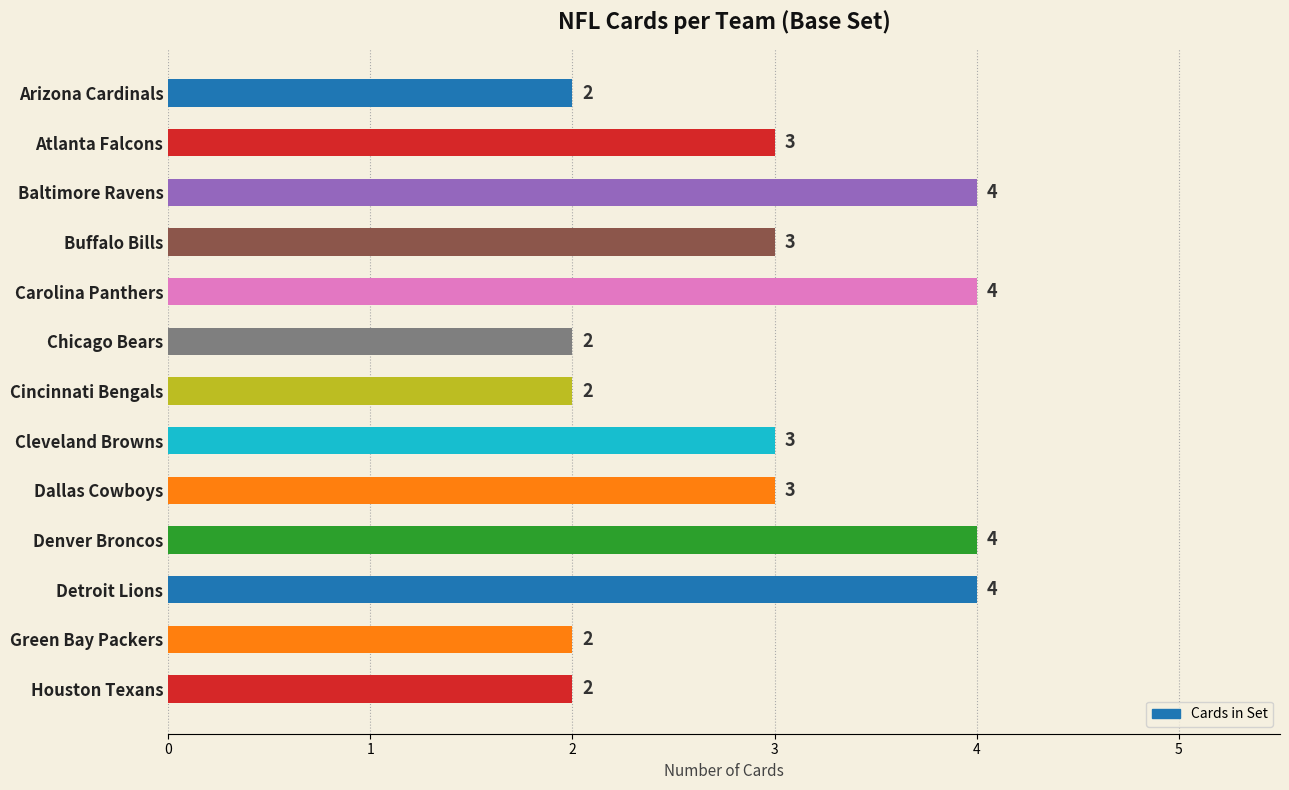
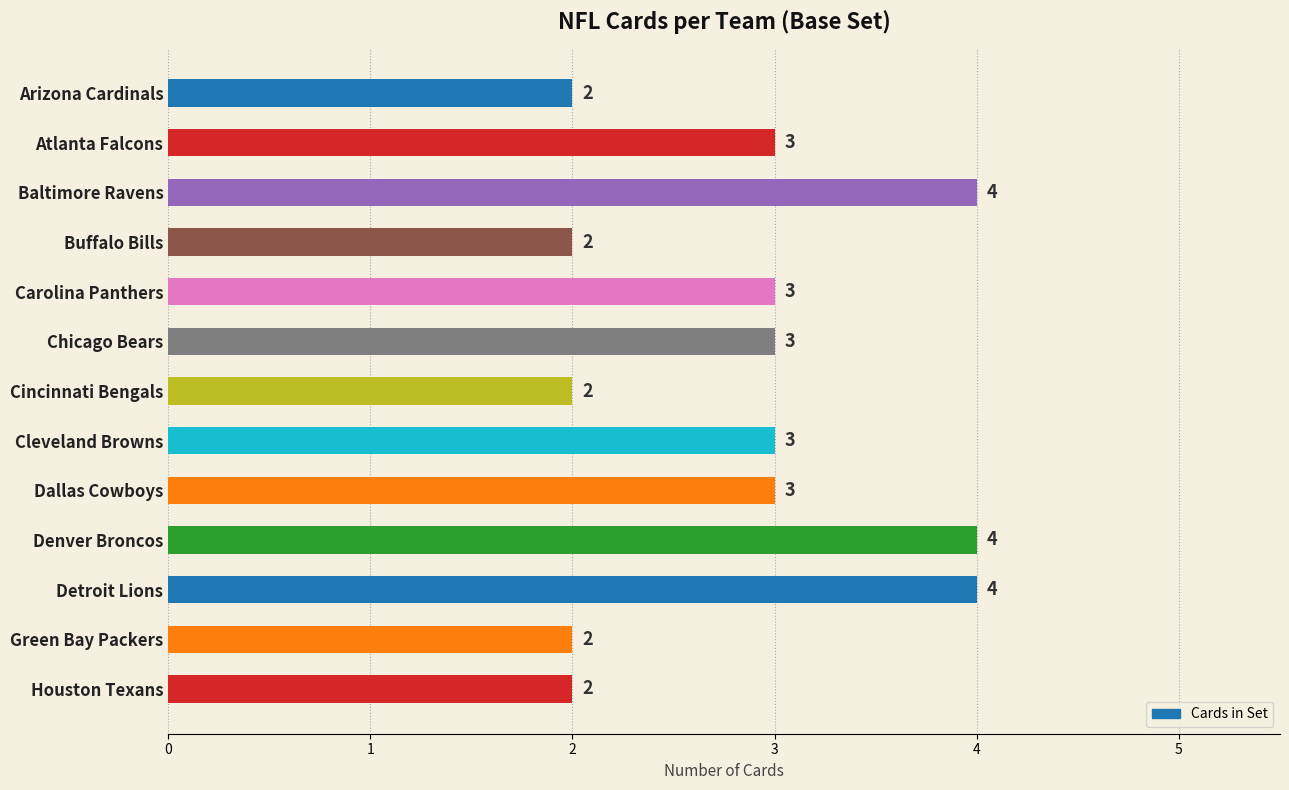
Buffalo Bills: 3 -> 2
Carolina Panthers: 4 -> 3
Chicago Bears: 2 -> 3
